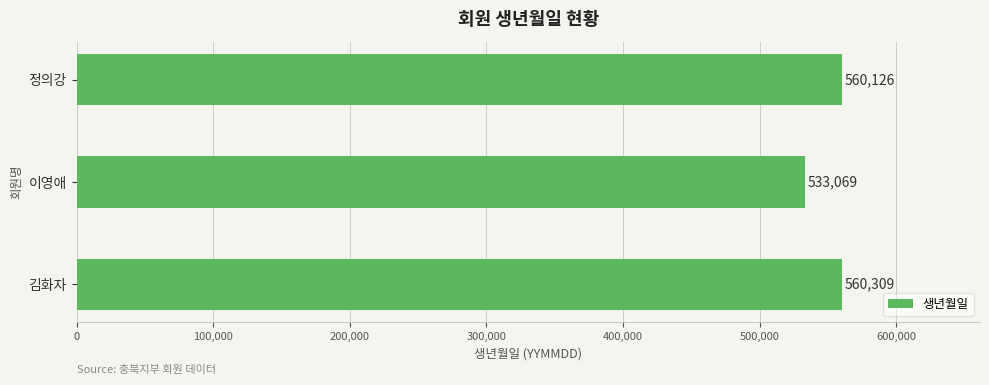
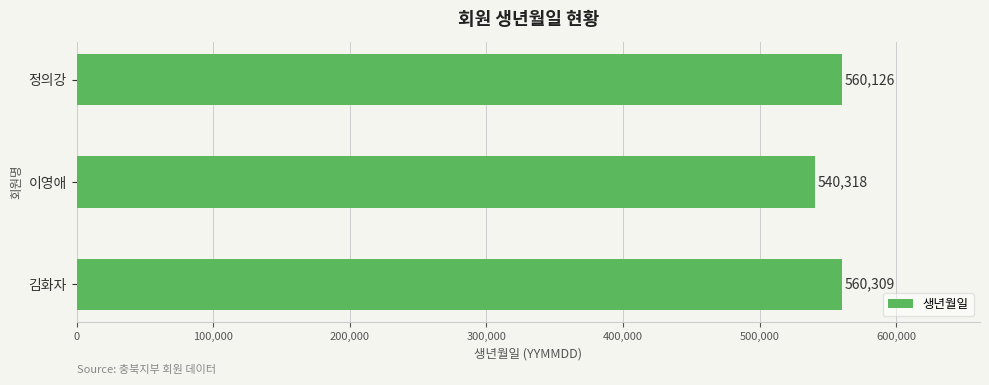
이영애: 533,069 -> 540,318
